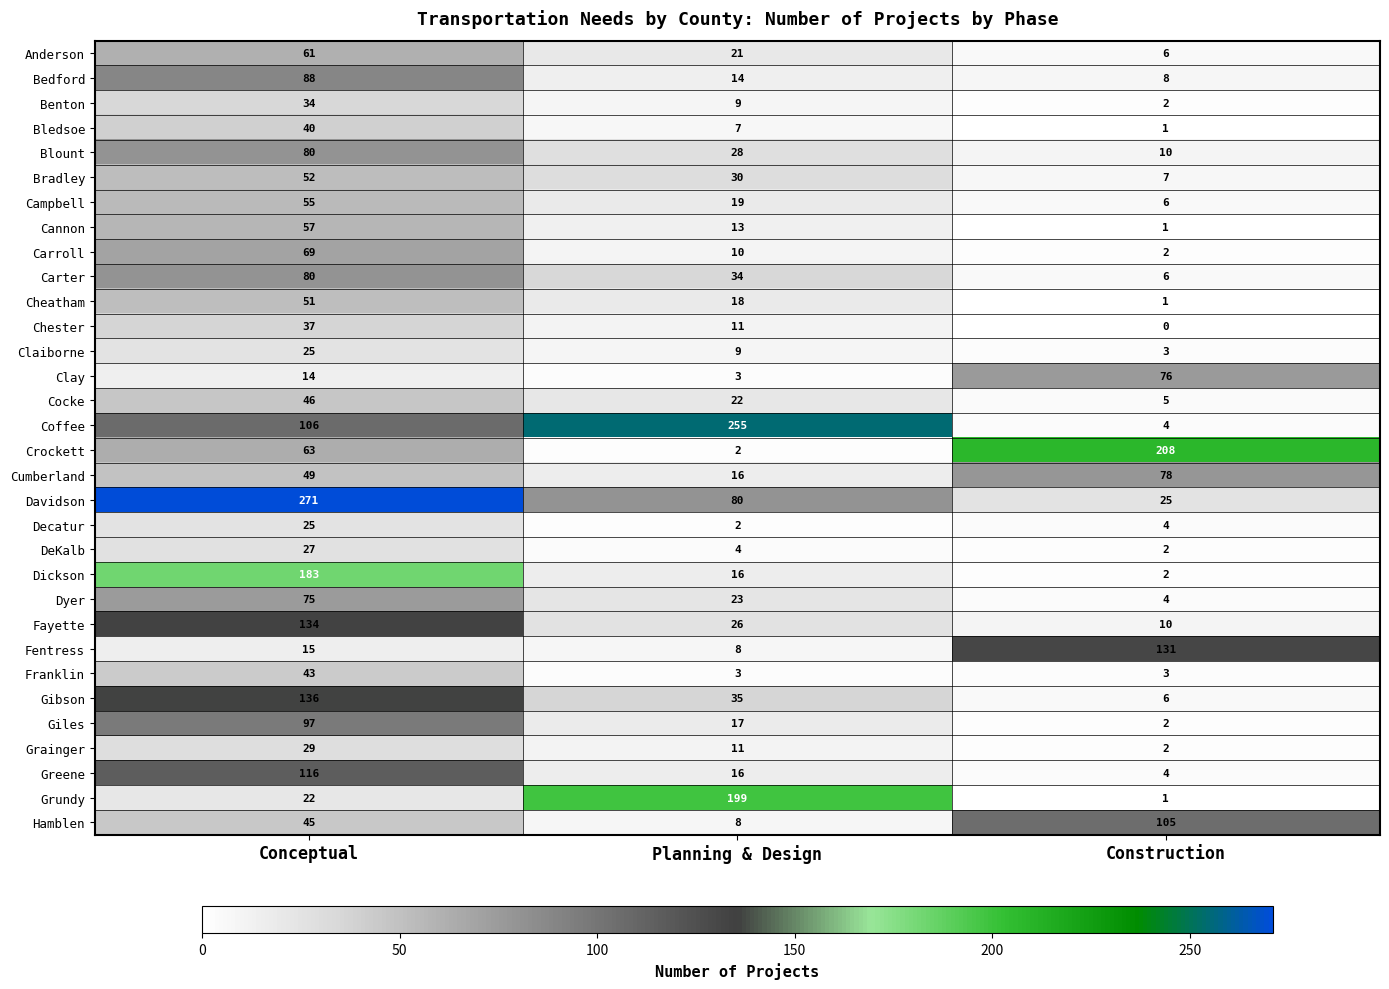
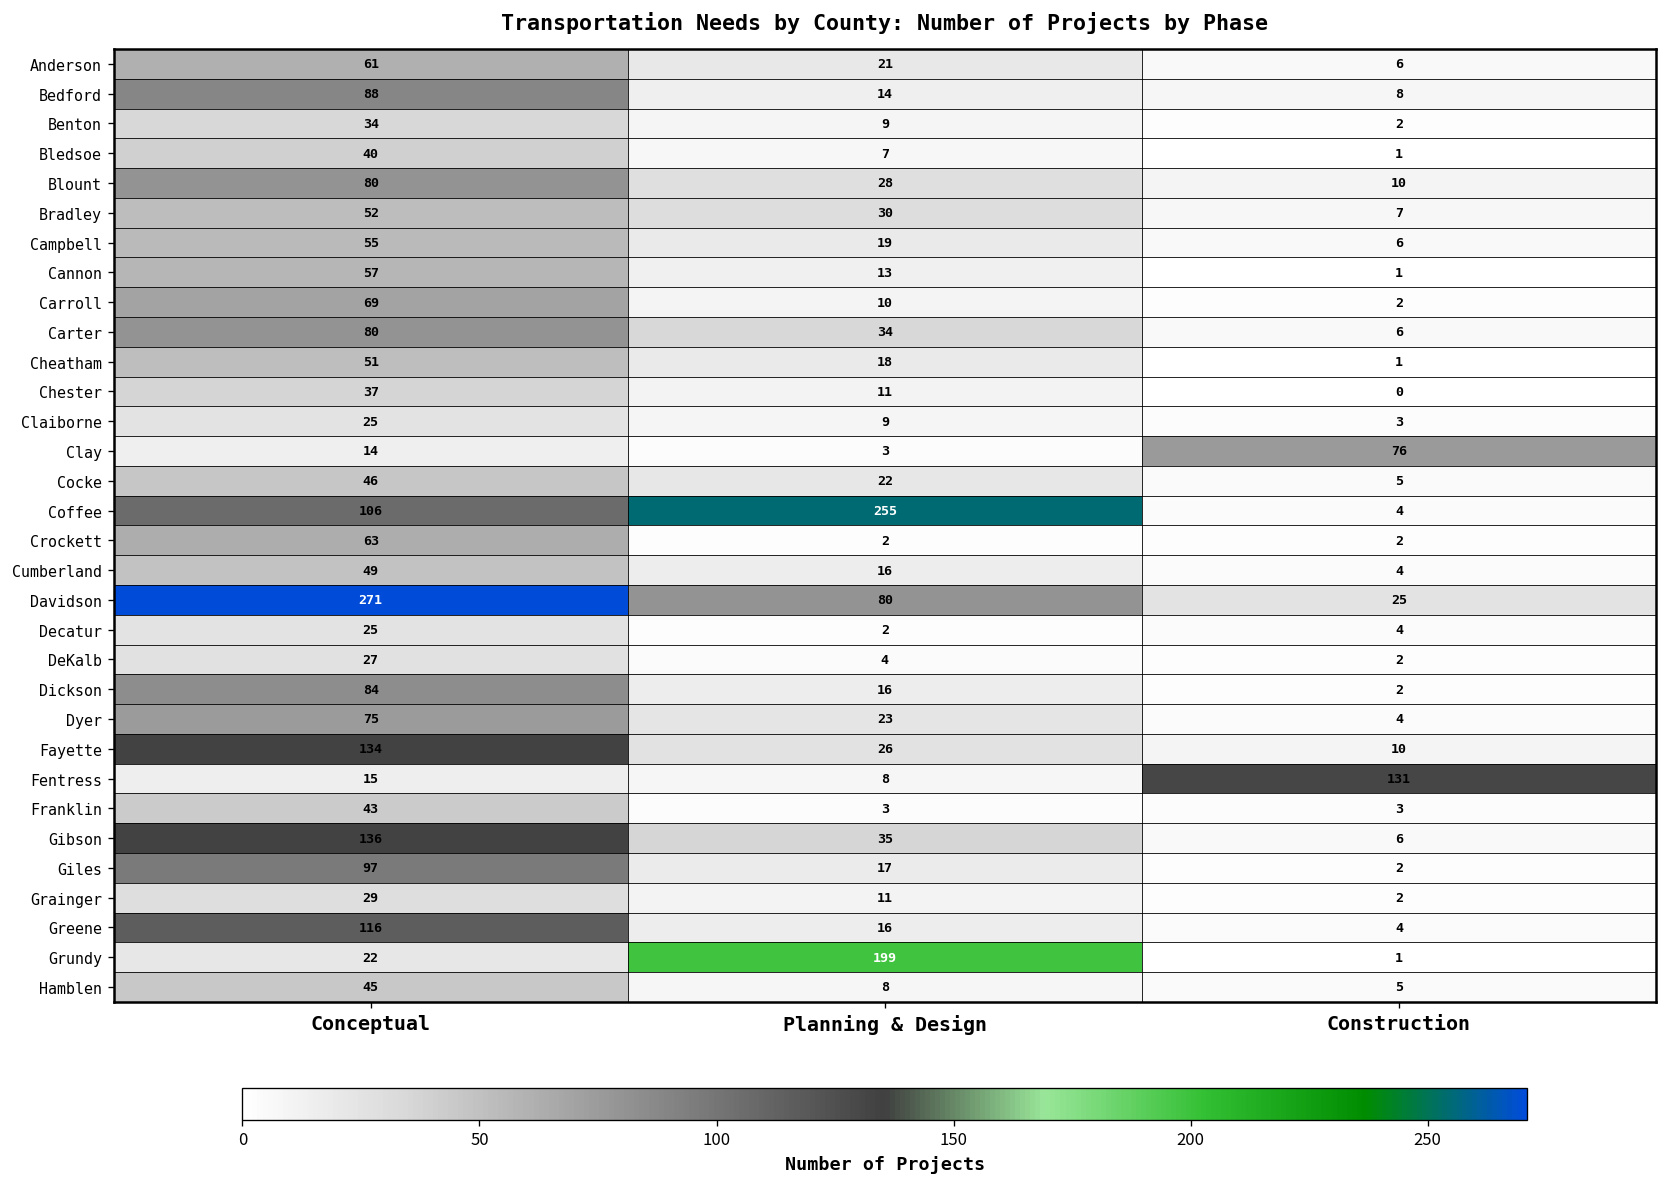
Crockett, Construction: 208 -> 2
Cumberland, Construction: 78 -> 4
Dickson, Conceptual: 183 -> 84
Hamblen, Construction: 105 -> 5
